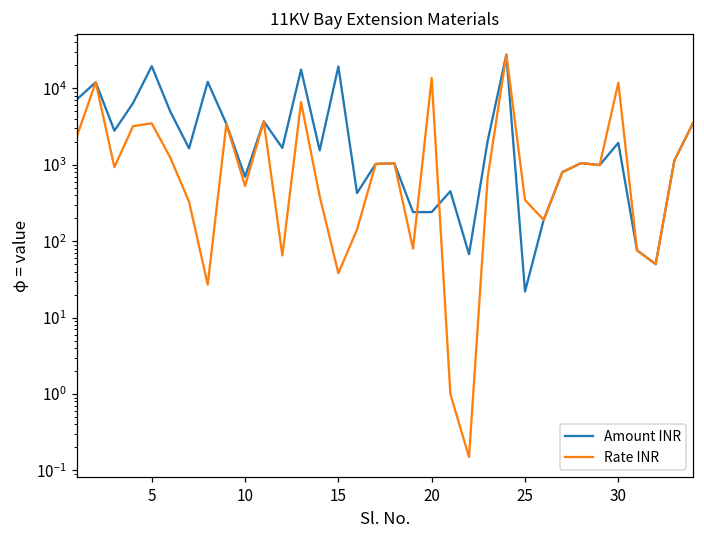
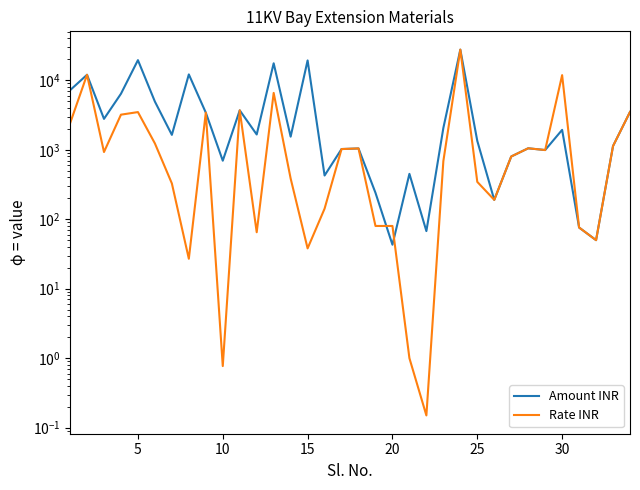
Rate INR, 10: 500 -> 0.8
Amount INR, 20: 240 -> 40
Rate INR, 20: 14000 -> 80
Amount INR, 25: 22 -> 1300
